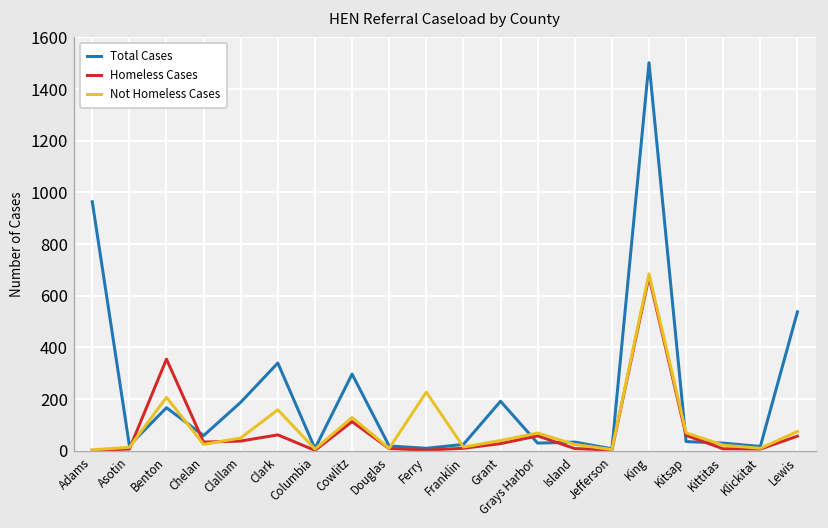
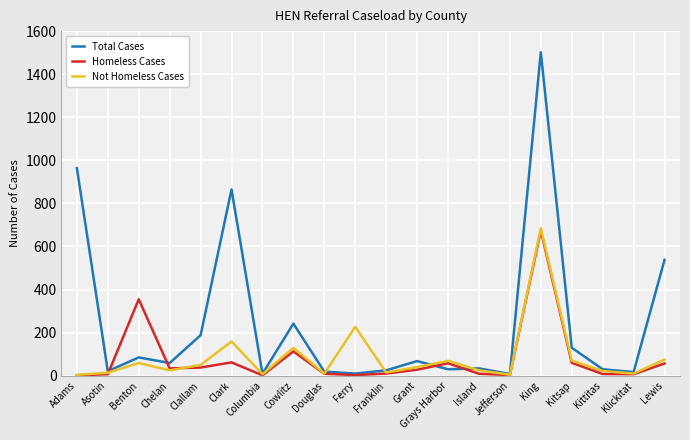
Total Cases, Benton: 170 -> 90
Not Homeless Cases, Benton: 210 -> 60
Total Cases, Clark: 340 -> 870
Total Cases, Cowlitz: 300 -> 240
Total Cases, Grant: 190 -> 70
Total Cases, Kitsap: 40 -> 130
